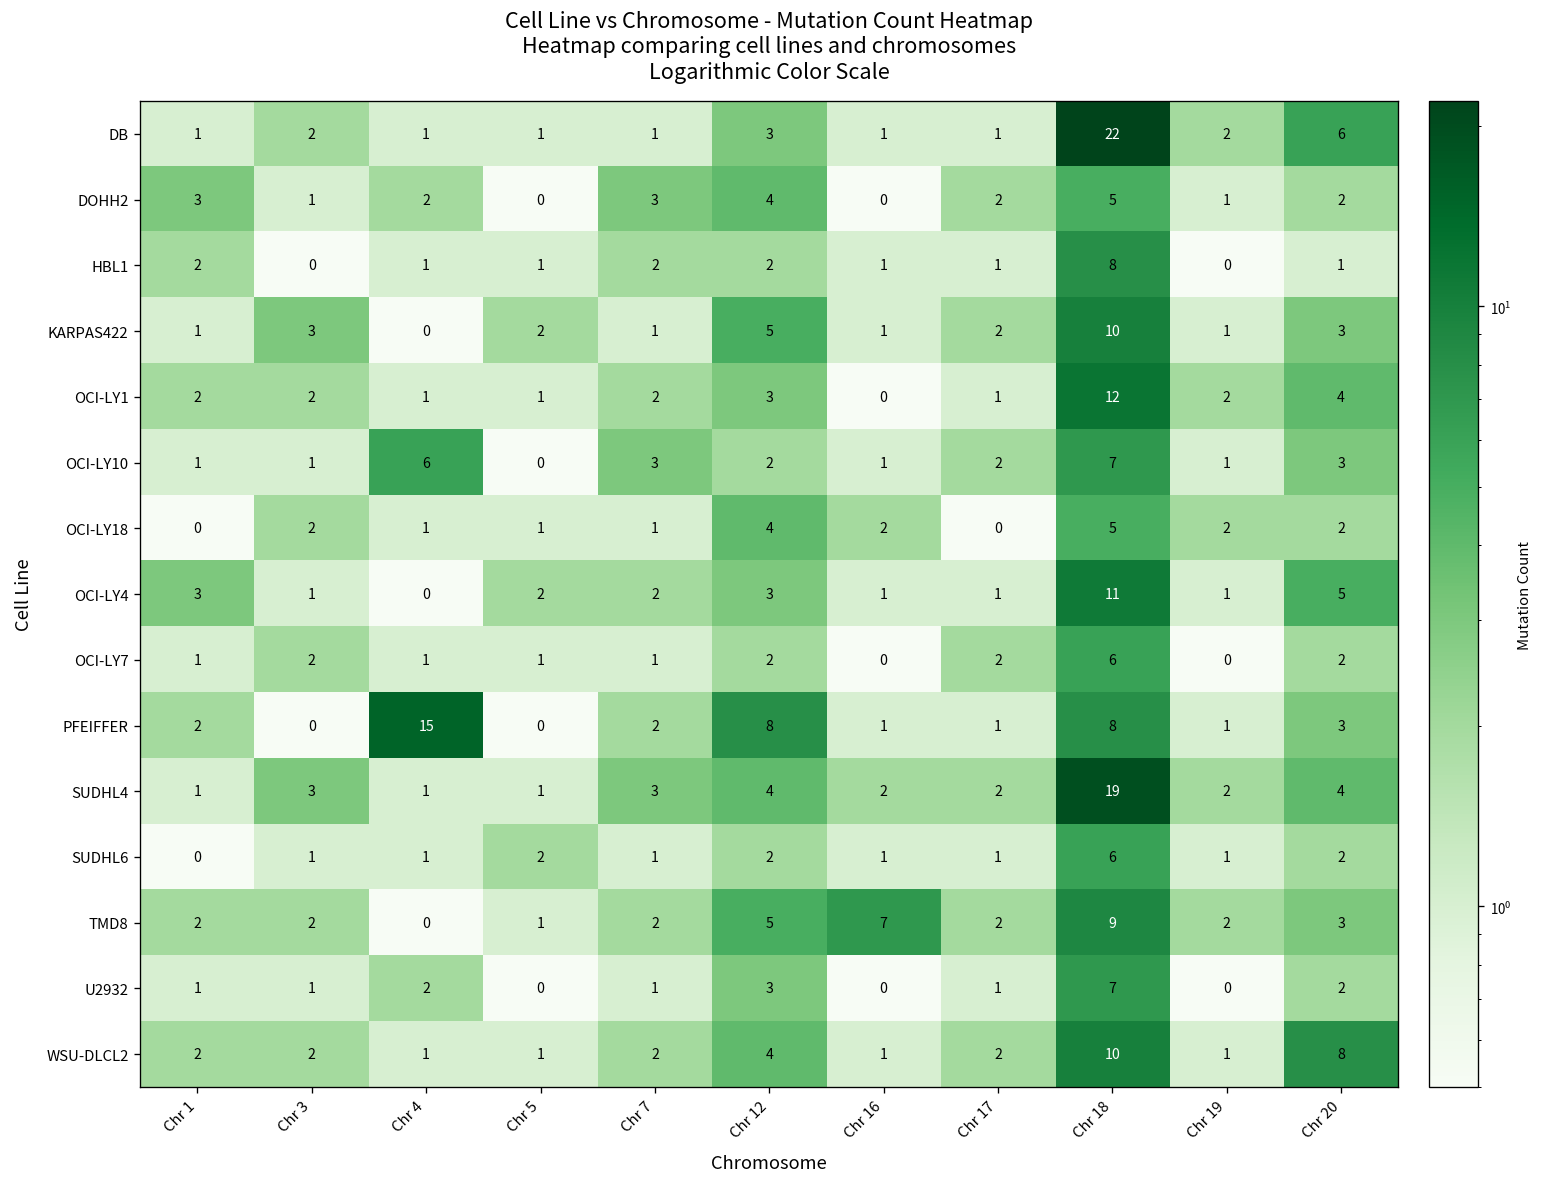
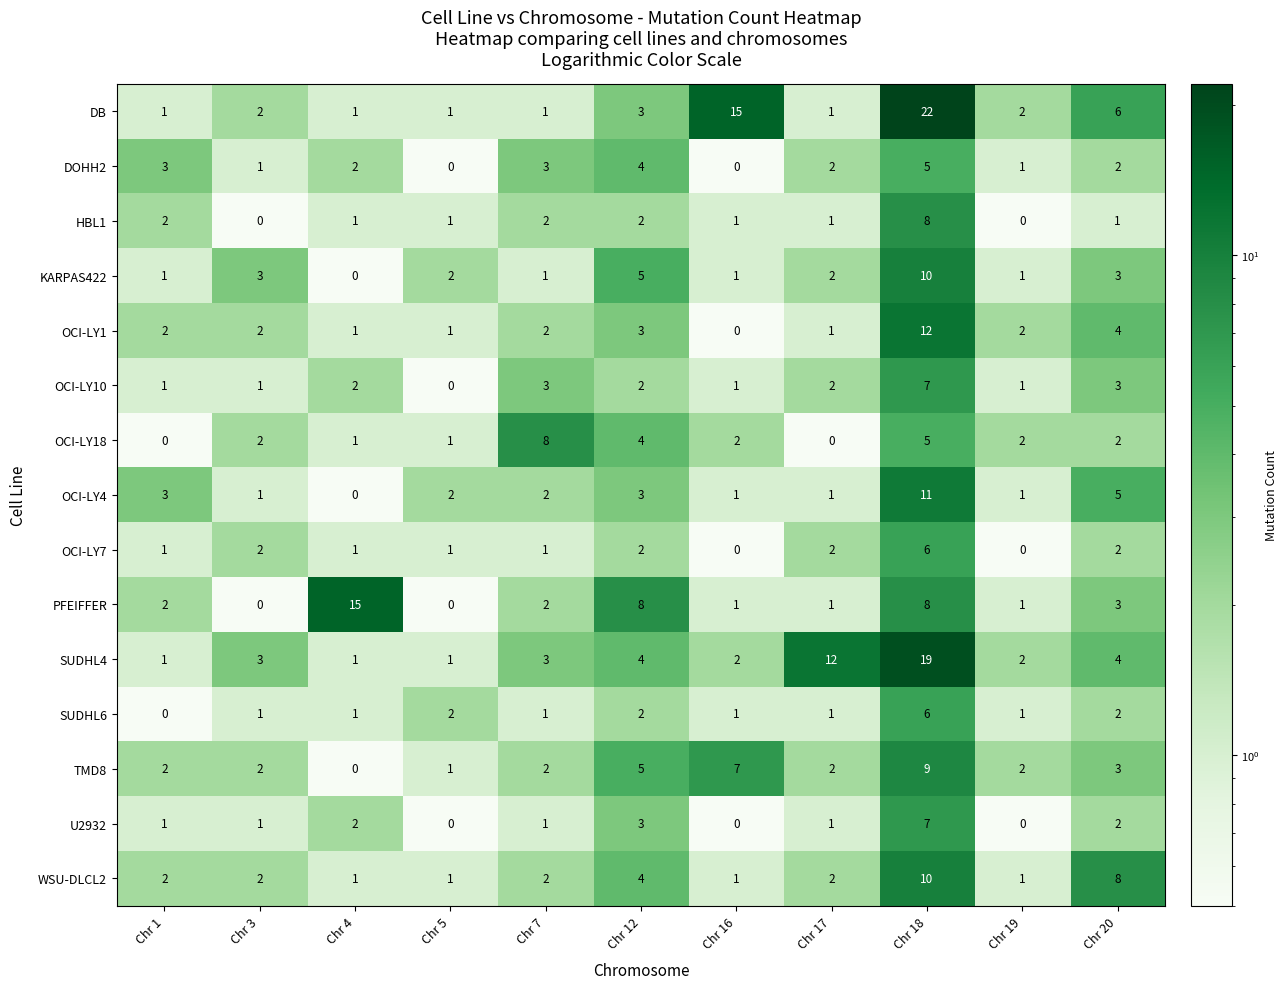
DB, Chr 16: 1 -> 15
OCI-LY10, Chr 4: 6 -> 2
OCI-LY18, Chr 7: 1 -> 8
SUDHL4, Chr 17: 2 -> 12
